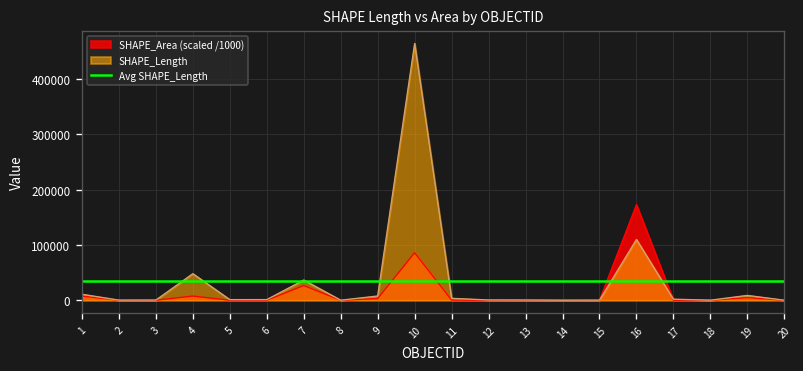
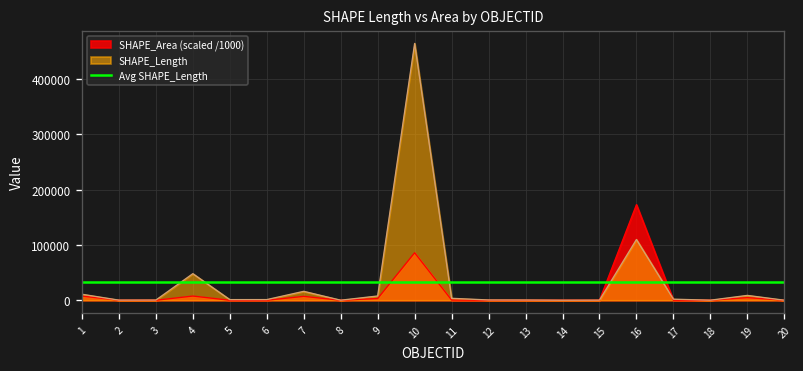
SHAPE_Area (scaled /1000), 7: 30000 -> 10000
SHAPE_Length, 7: 40000 -> 20000
